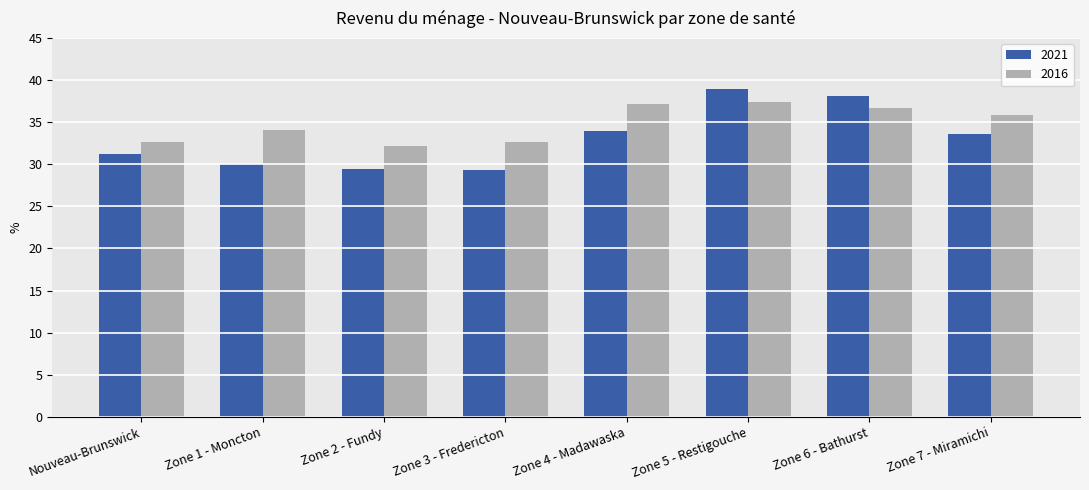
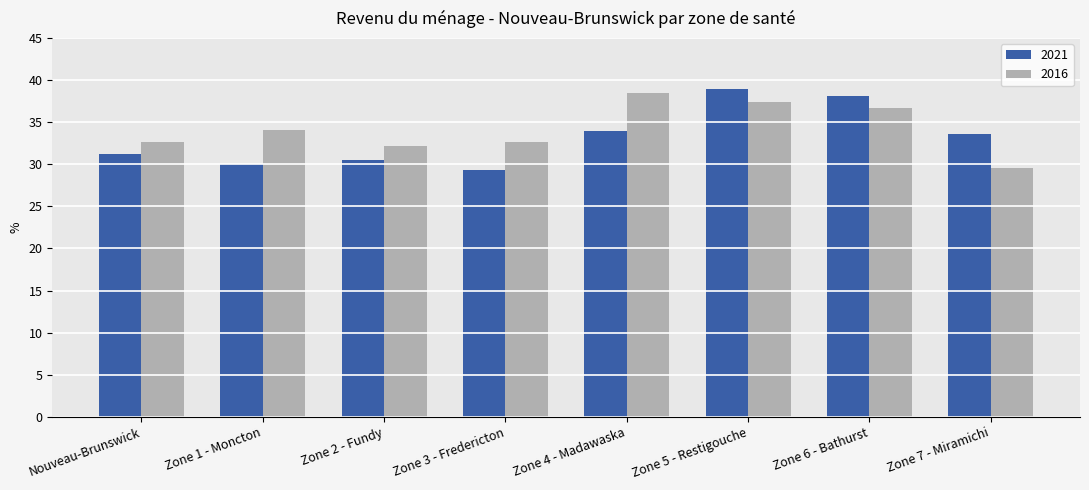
2021, Zone 2 - Fundy: 29 -> 30
2016, Zone 4 - Madawaska: 37 -> 39
2016, Zone 7 - Miramichi: 36 -> 30
